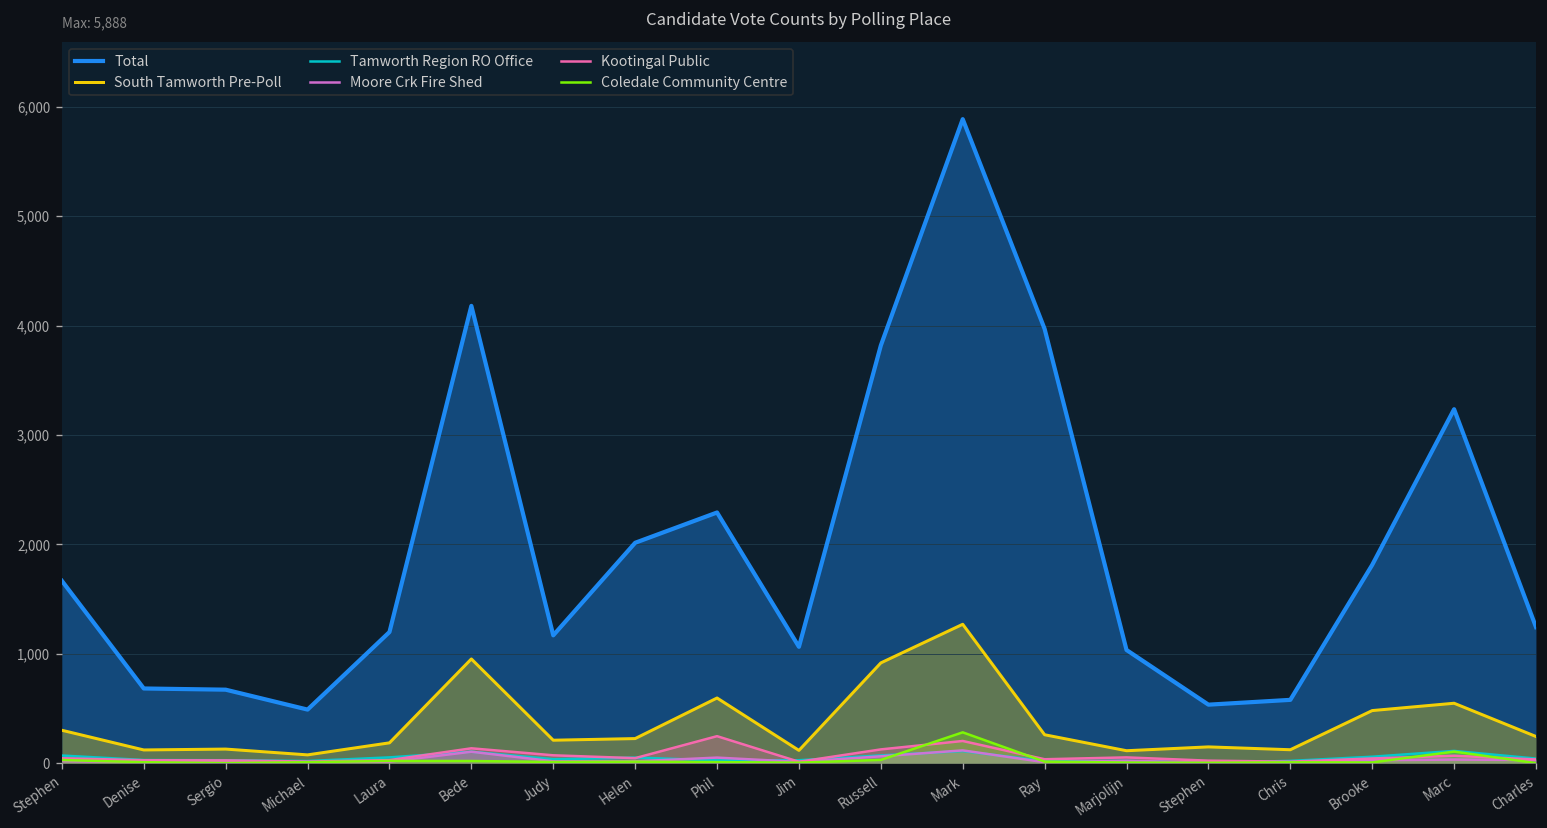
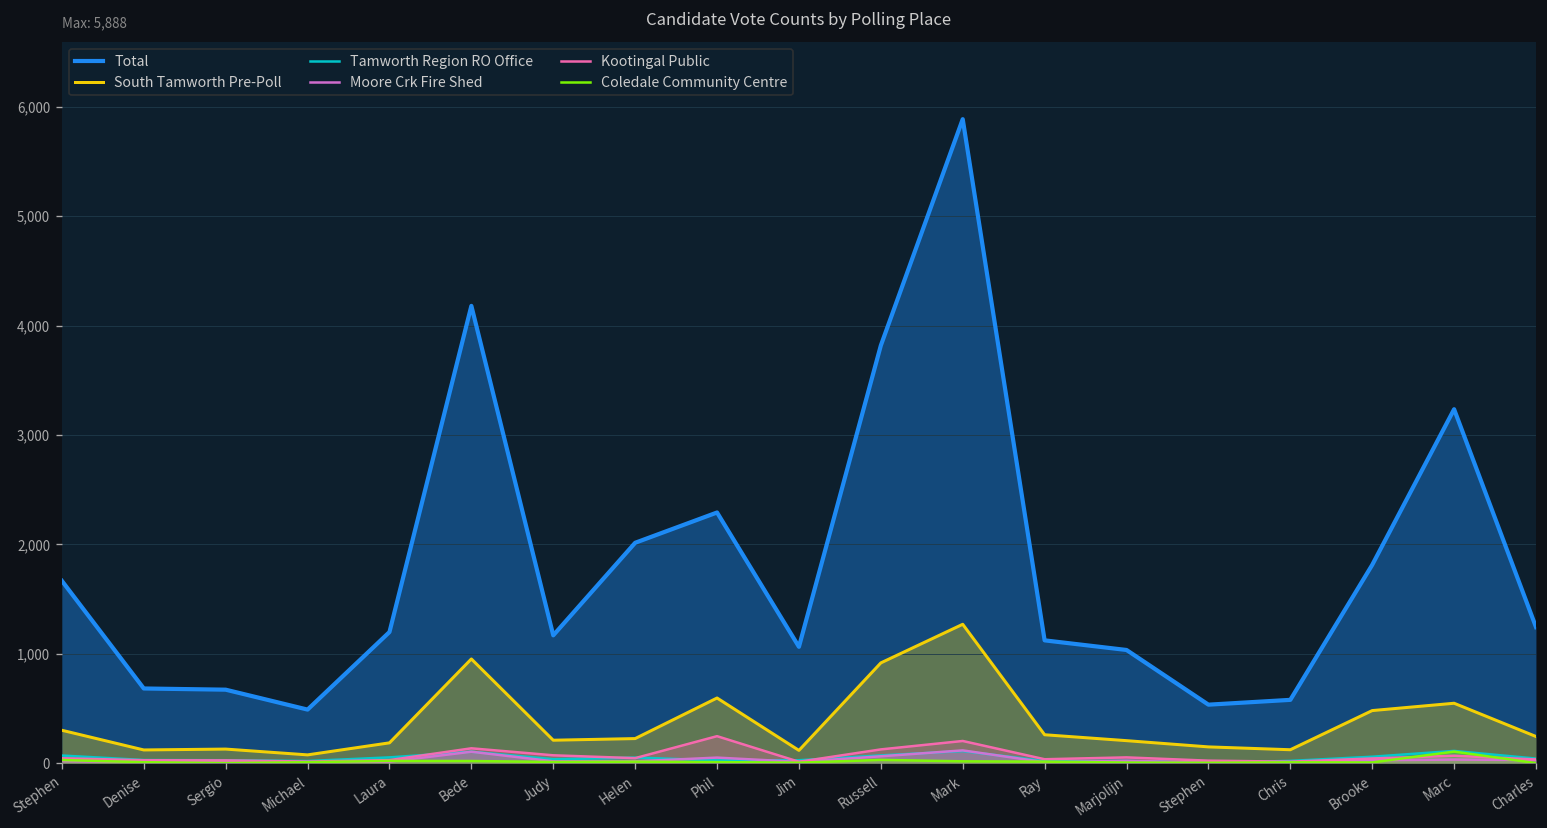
Coledale Community Centre, Mark: 300 -> 0
Total, Ray: 4,000 -> 1,100
South Tamworth Pre-Poll, Marjolijn: 100 -> 200
